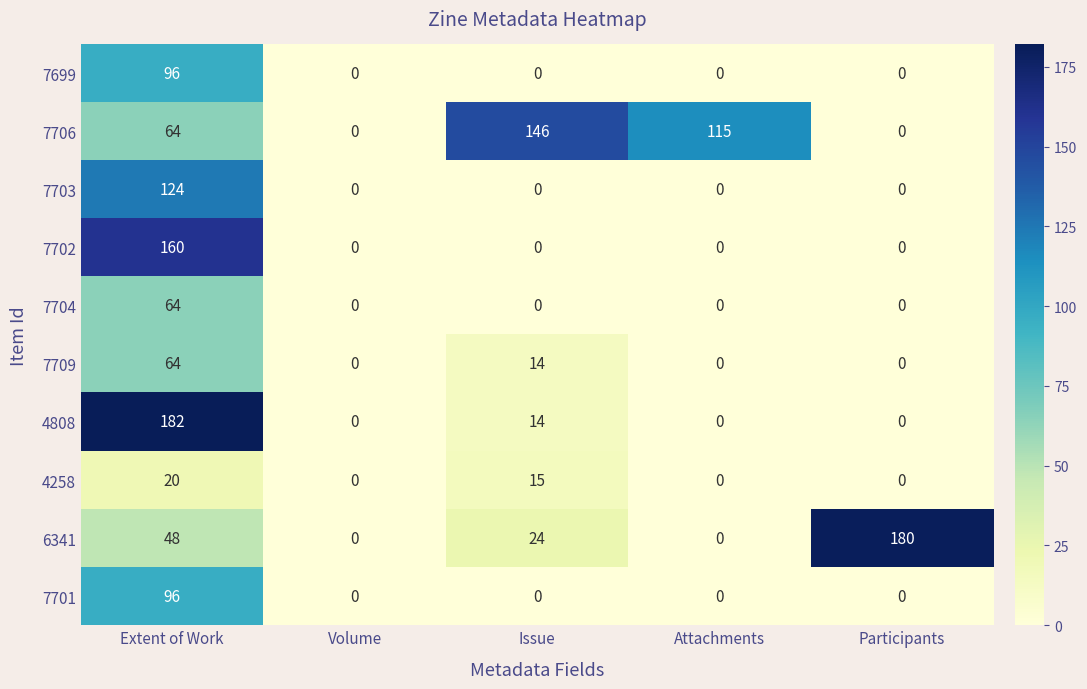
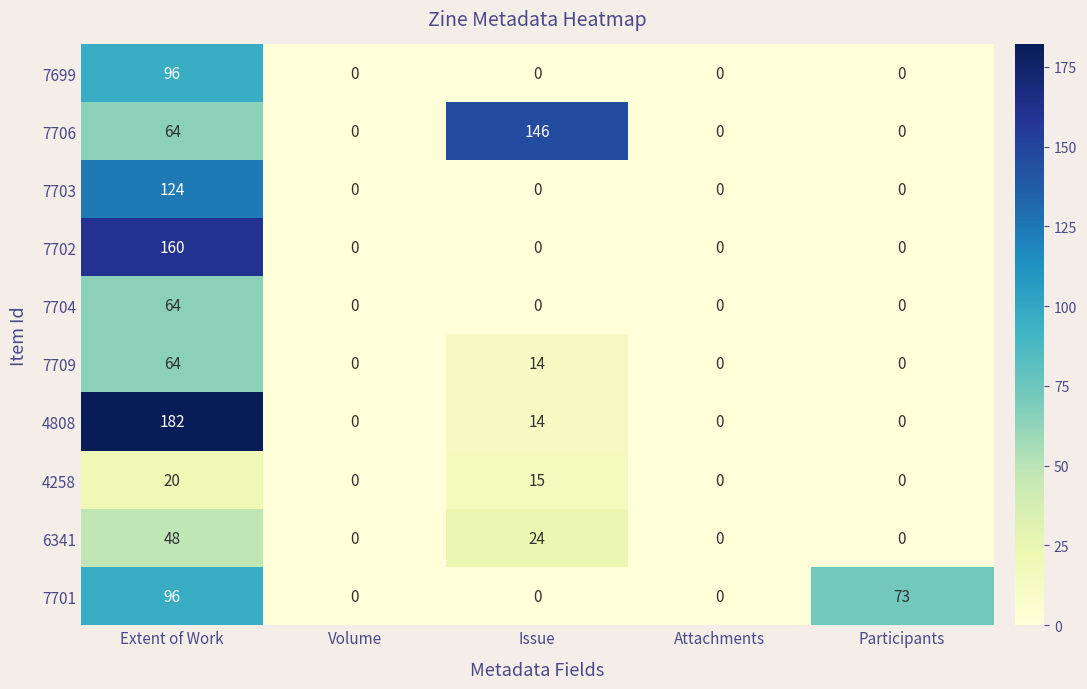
7706, Attachments: 115 -> 0
6341, Participants: 180 -> 0
7701, Participants: 0 -> 73
